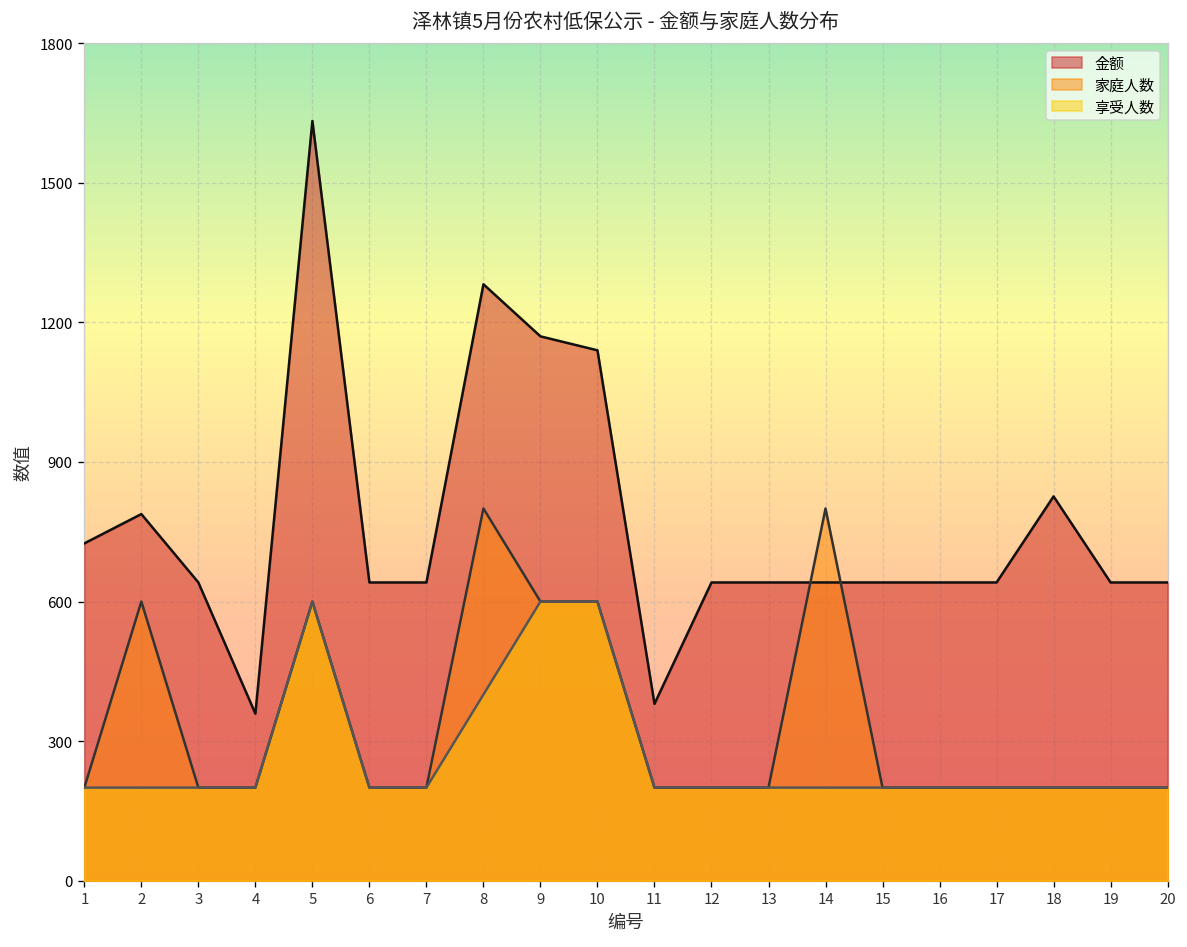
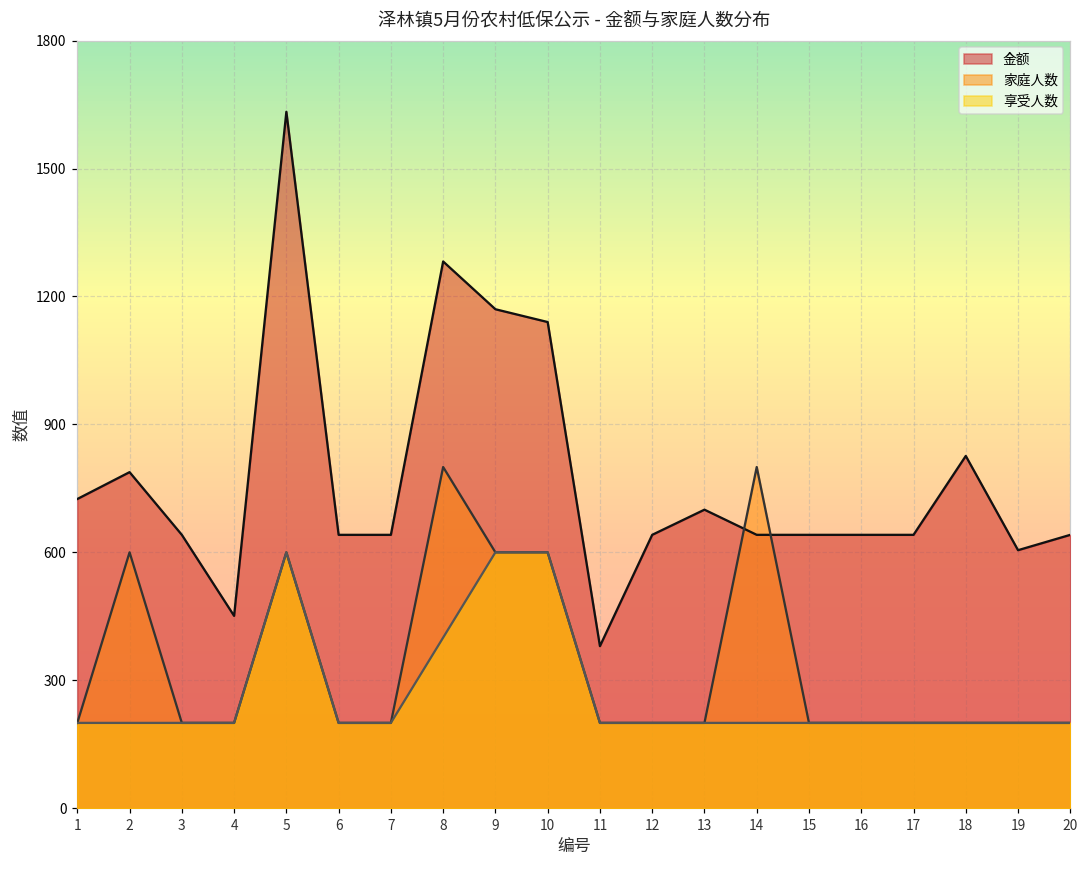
金额, 4: 360 -> 450
金额, 13: 640 -> 700
金额, 19: 640 -> 610
